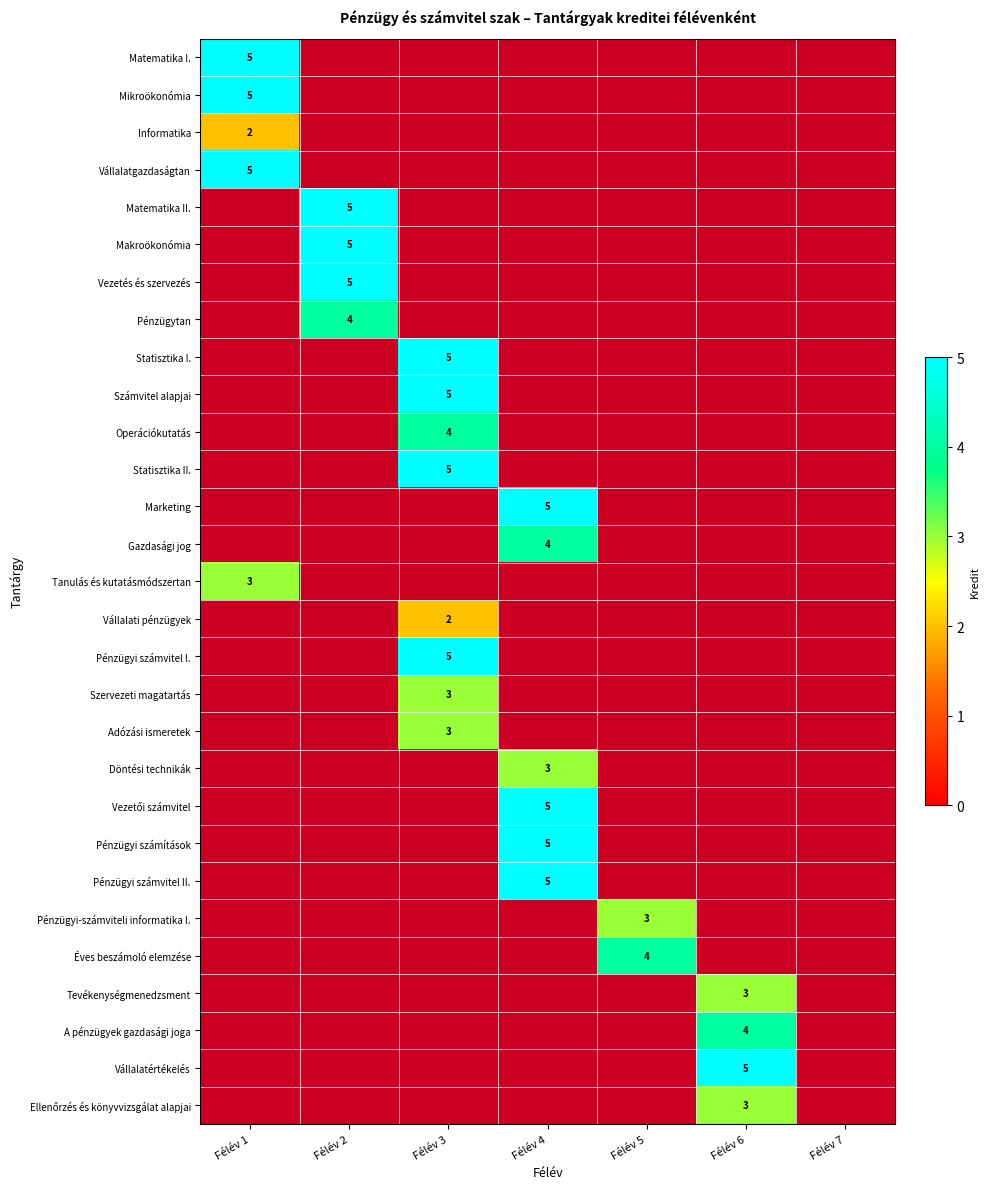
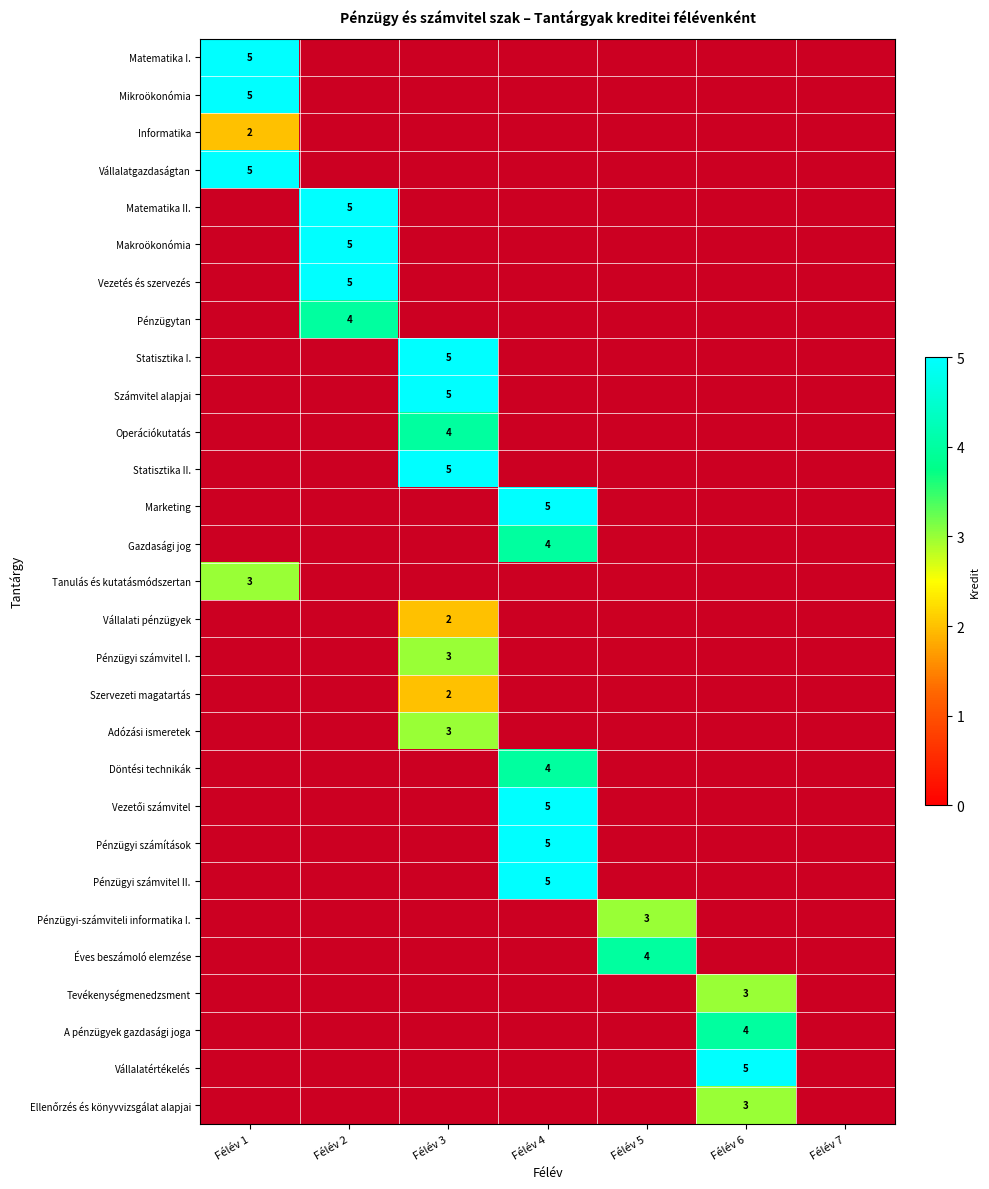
Pénzügyi számvitel I., Félév 3: 5 -> 3
Szervezeti magatartás, Félév 3: 3 -> 2
Döntési technikák, Félév 4: 3 -> 4
